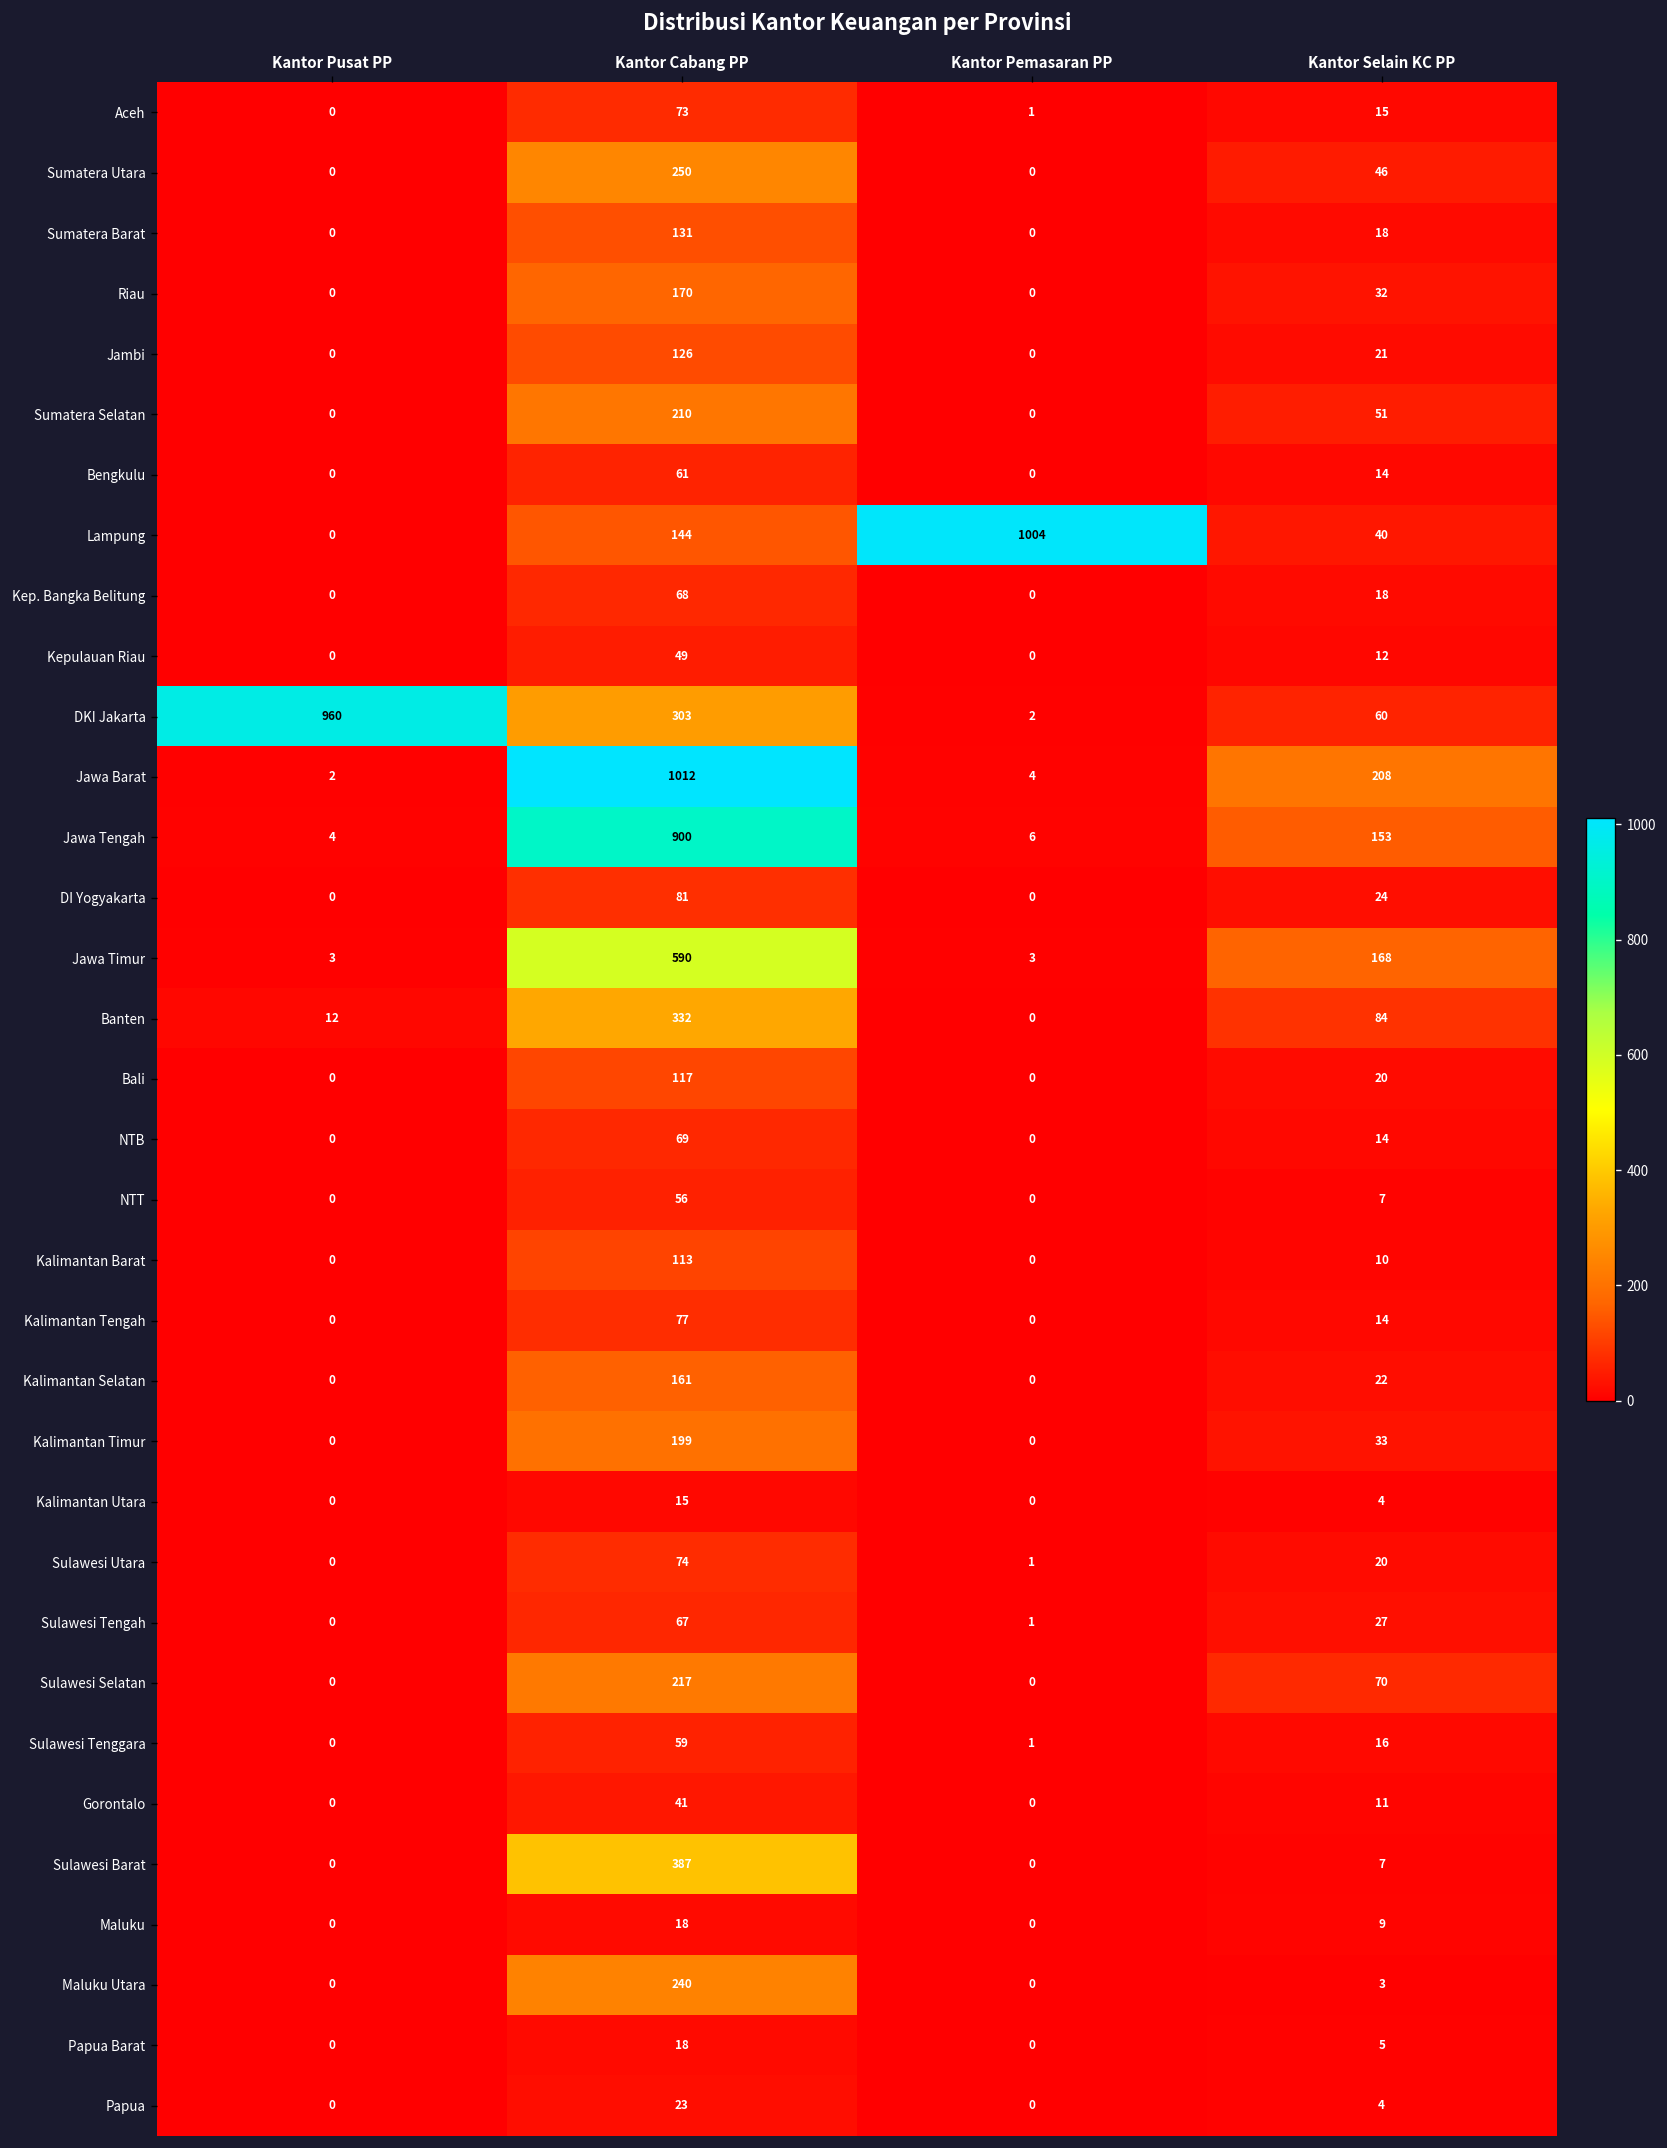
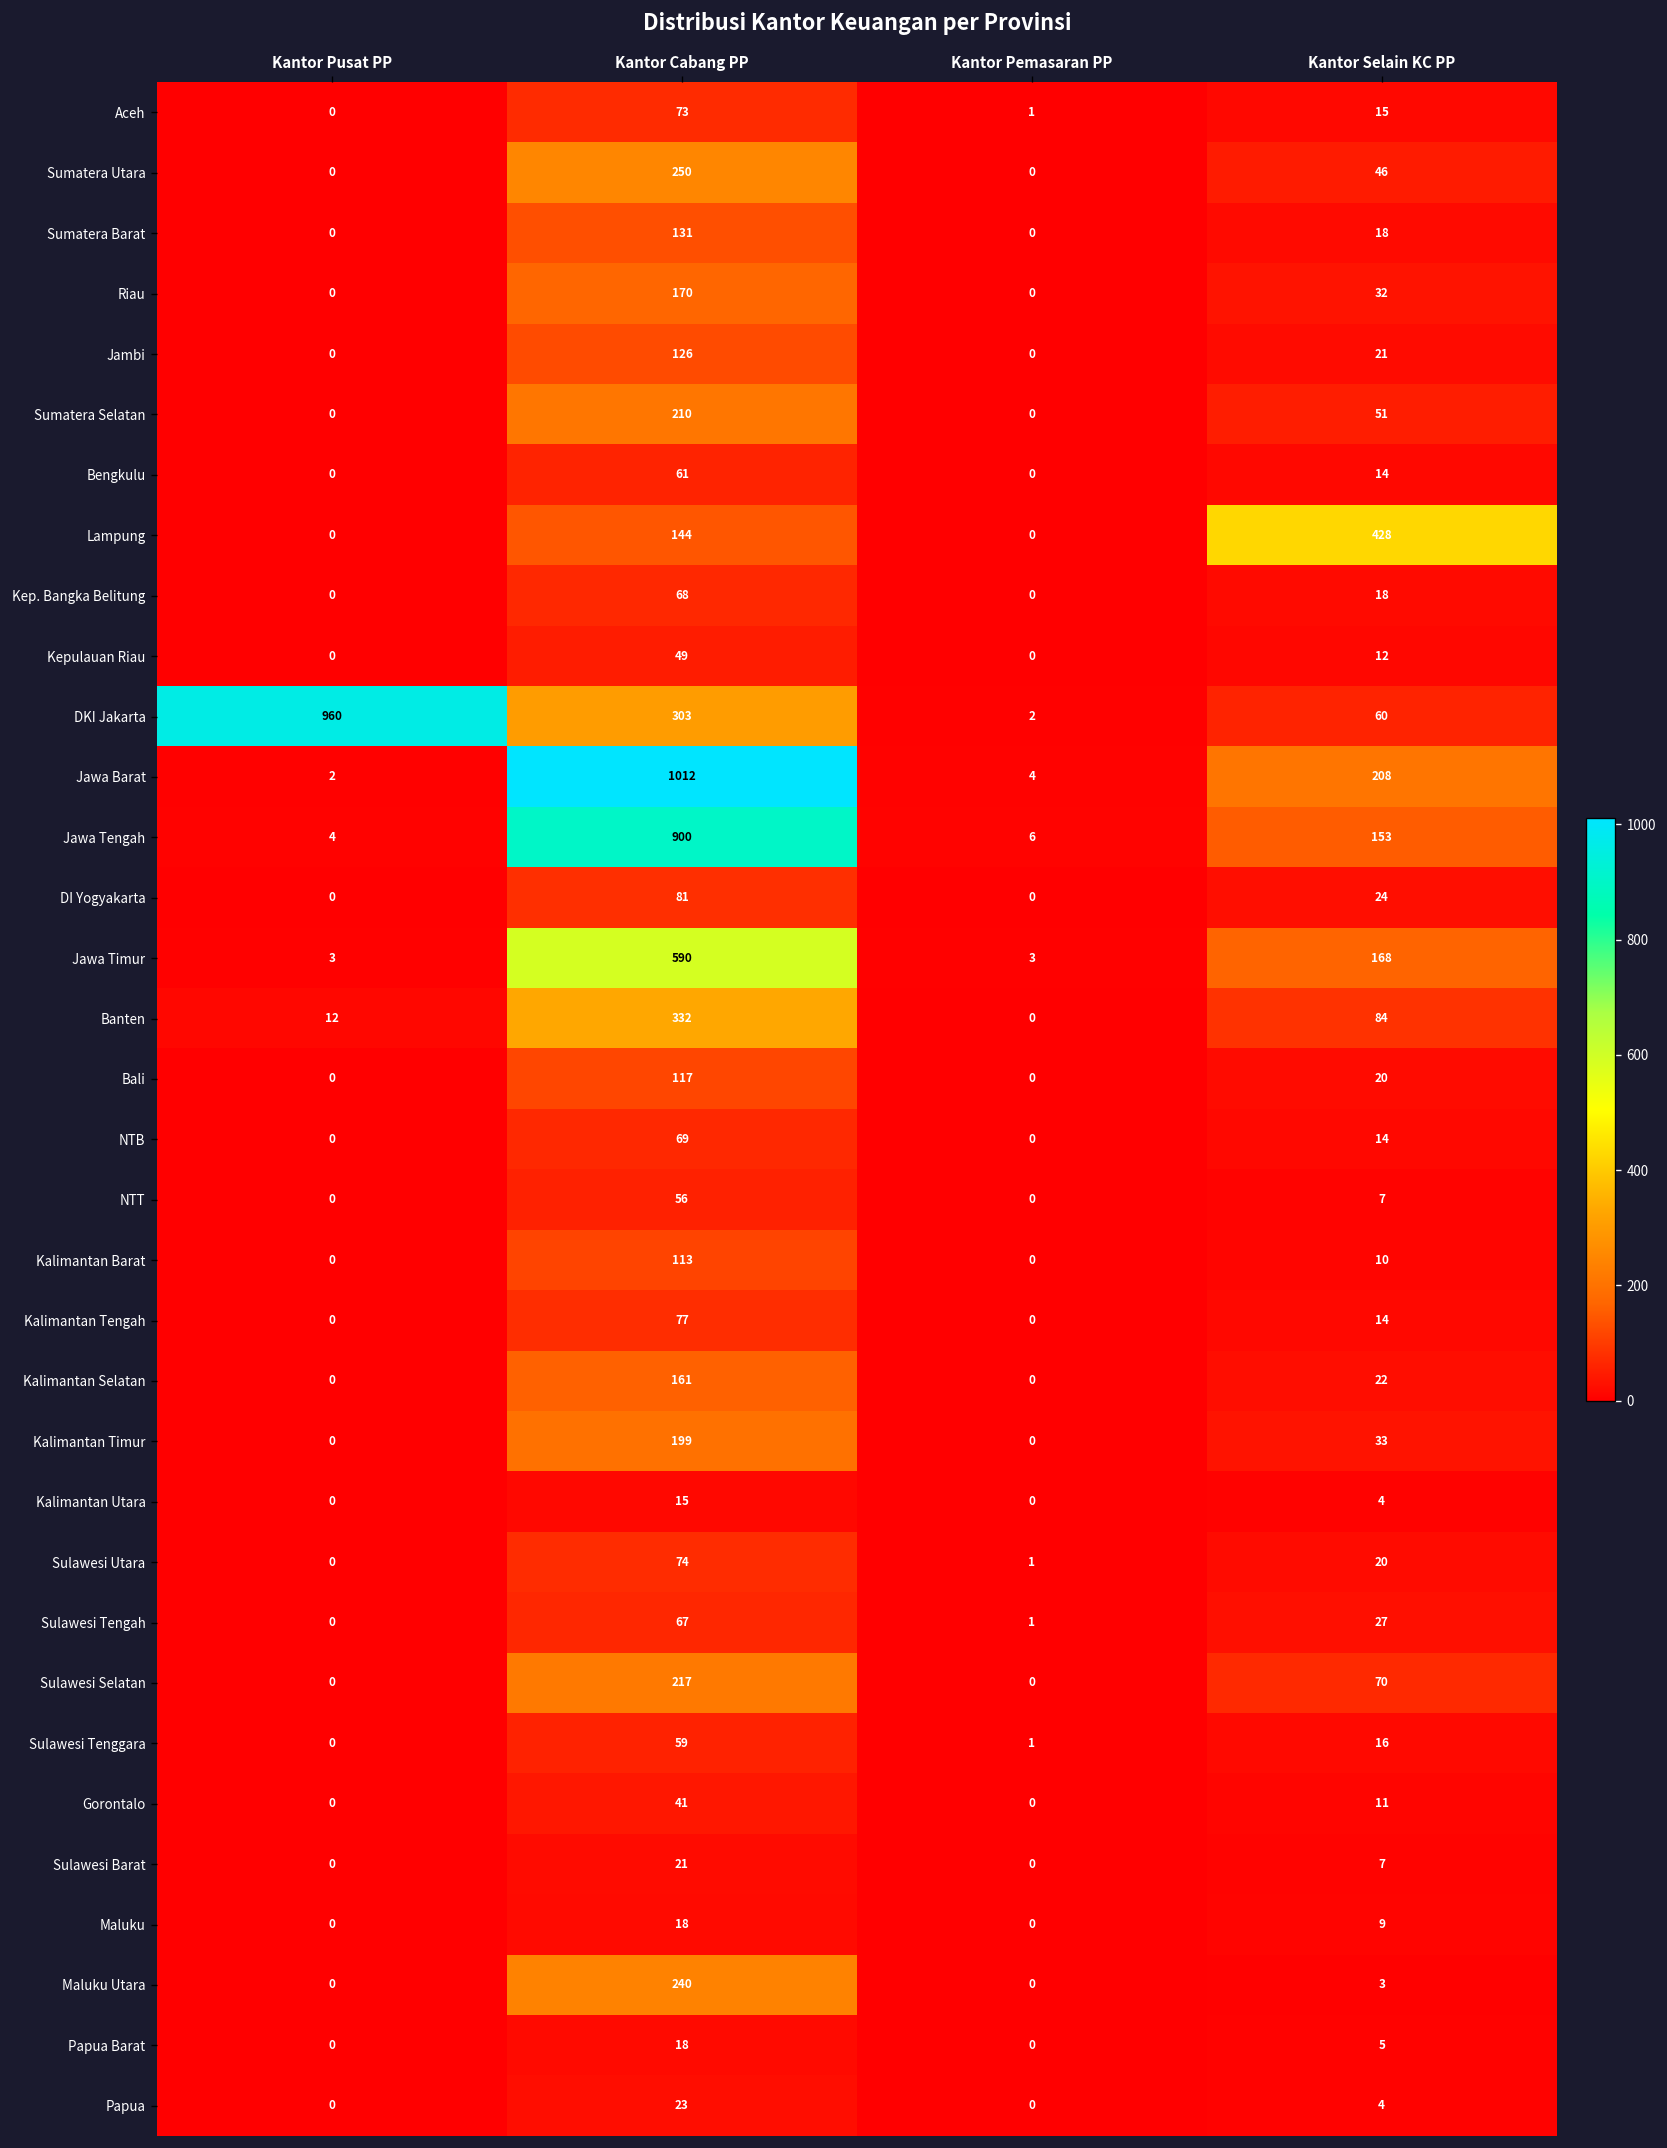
Lampung, Kantor Pemasaran PP: 1004 -> 0
Lampung, Kantor Selain KC PP: 40 -> 428
Sulawesi Barat, Kantor Cabang PP: 387 -> 21
